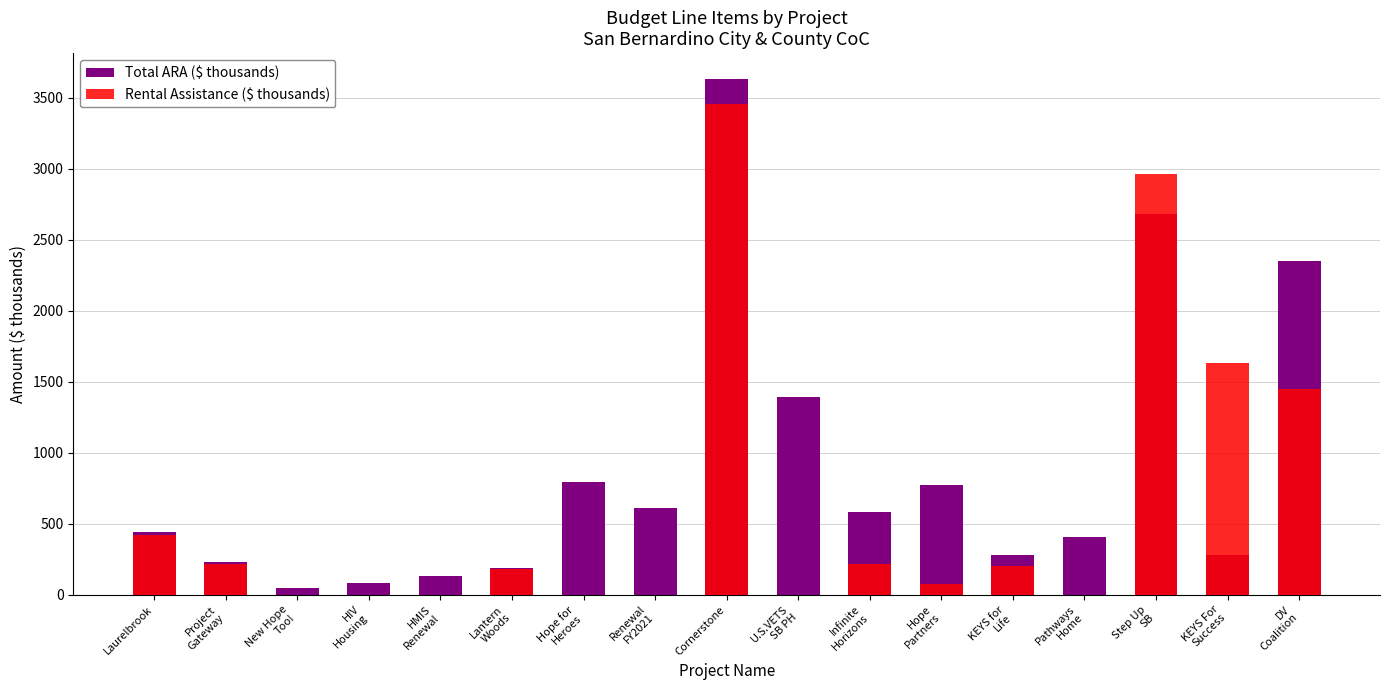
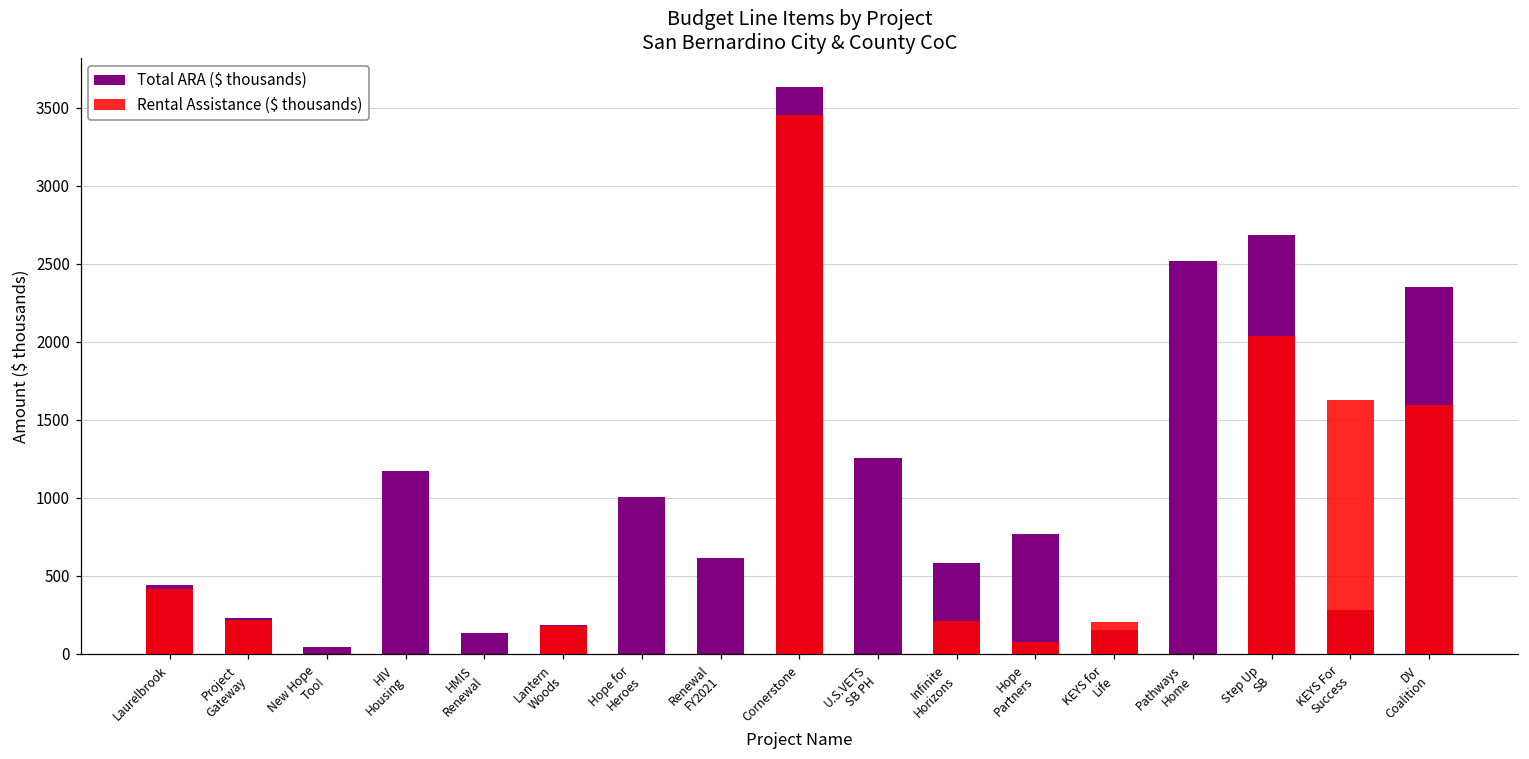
Total ARA ($ thousands), HIV Housing: 80 -> 1170
Total ARA ($ thousands), Hope for Heroes: 790 -> 1000
Total ARA ($ thousands), U.S.VETS SB PH: 1390 -> 1260
Total ARA ($ thousands), KEYS for Life: 280 -> 160
Total ARA ($ thousands), Pathways Home: 400 -> 2520
Rental Assistance ($ thousands), Step Up SB: 2960 -> 2030
Rental Assistance ($ thousands), DV Coalition: 1450 -> 1600
